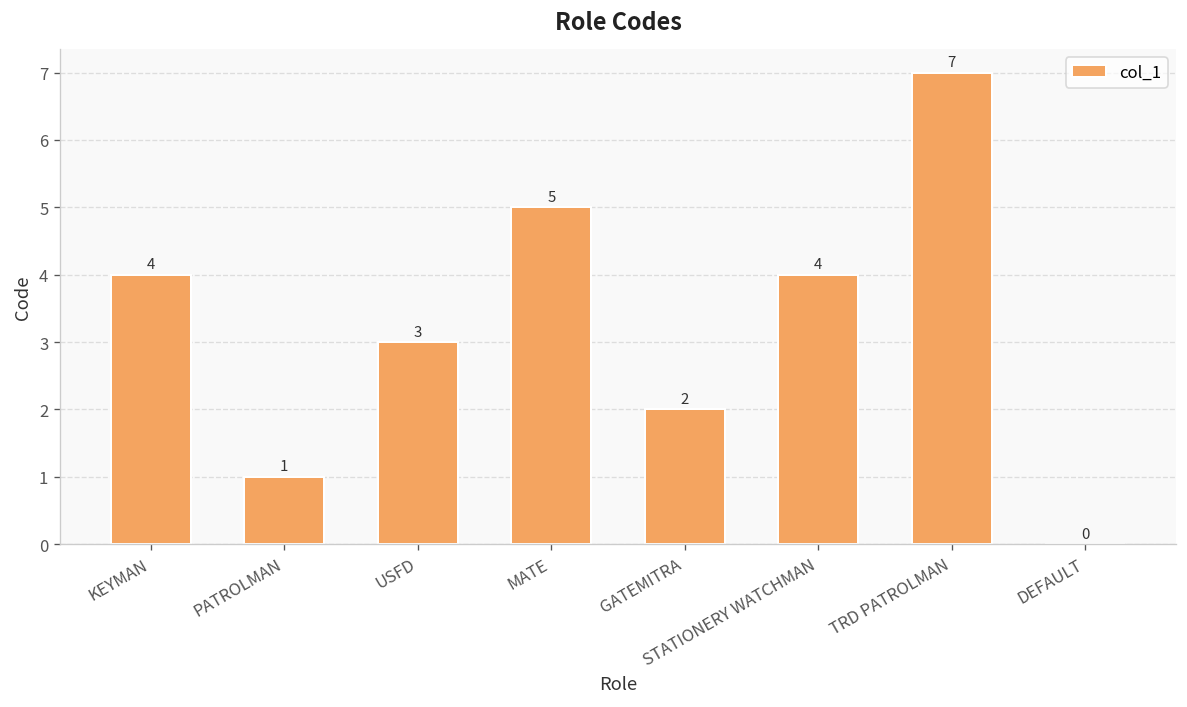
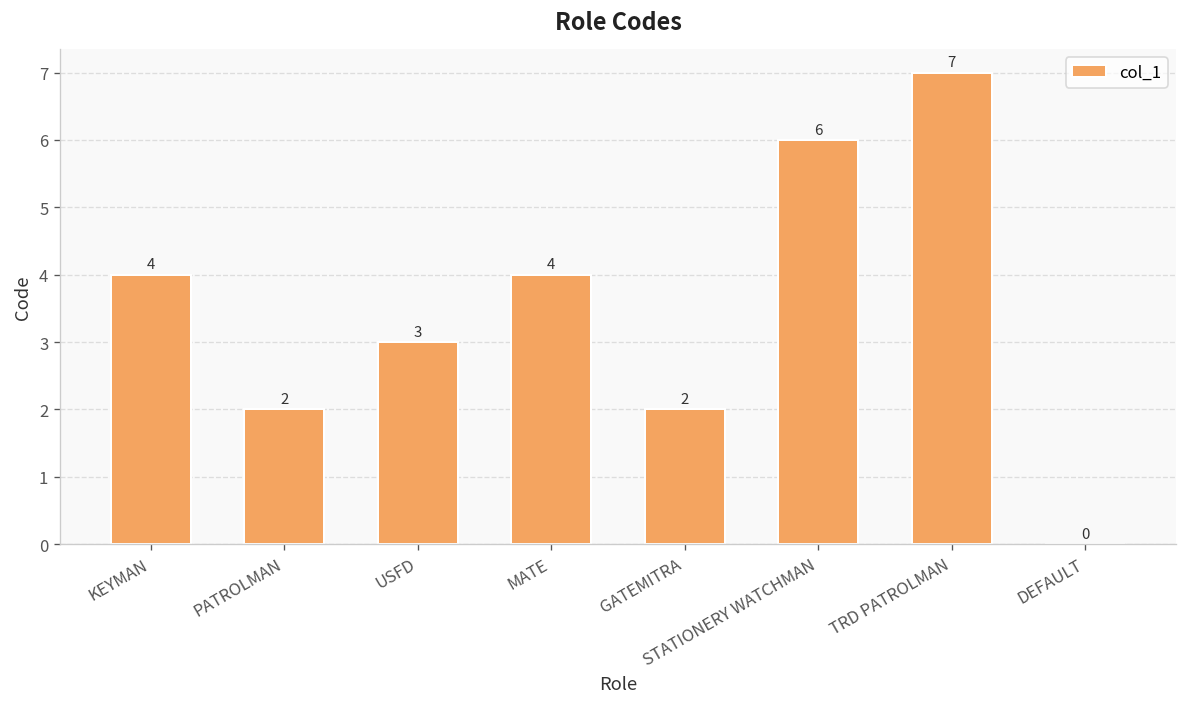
PATROLMAN: 1 -> 2
MATE: 5 -> 4
STATIONERY WATCHMAN: 4 -> 6
